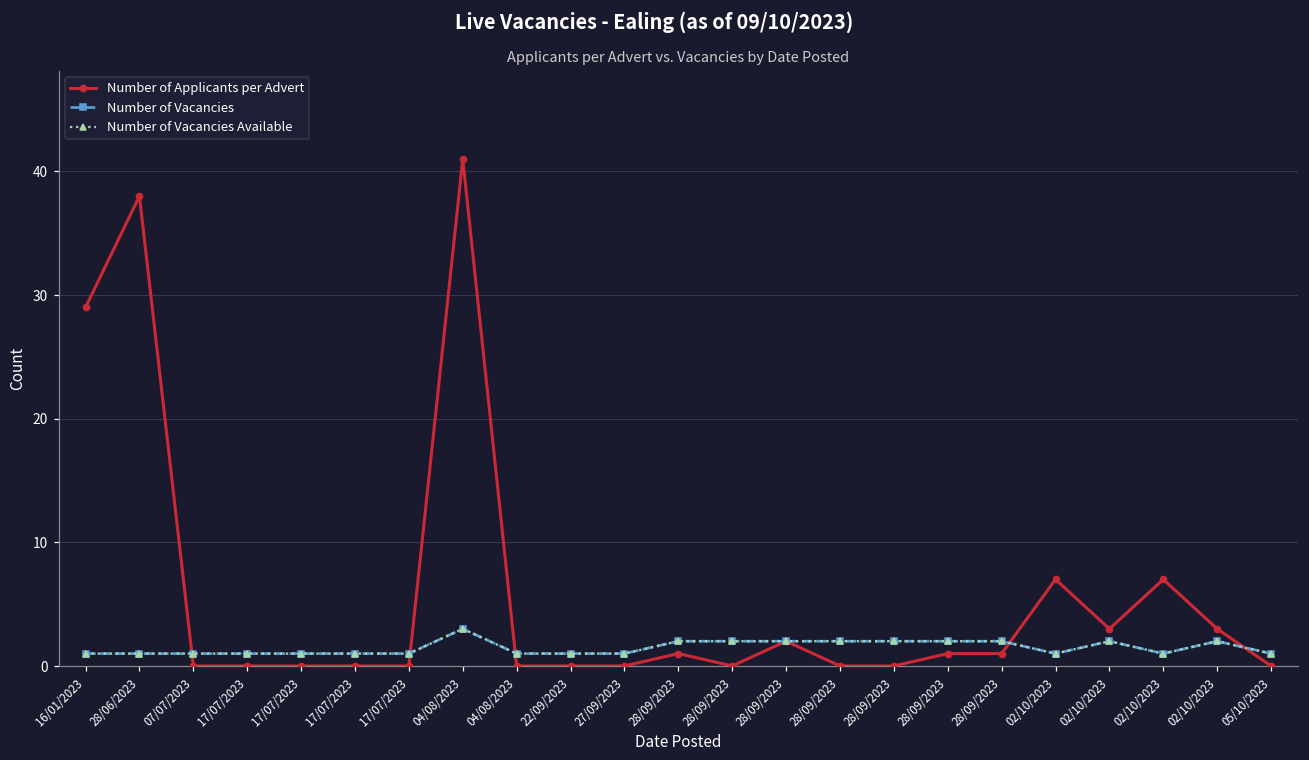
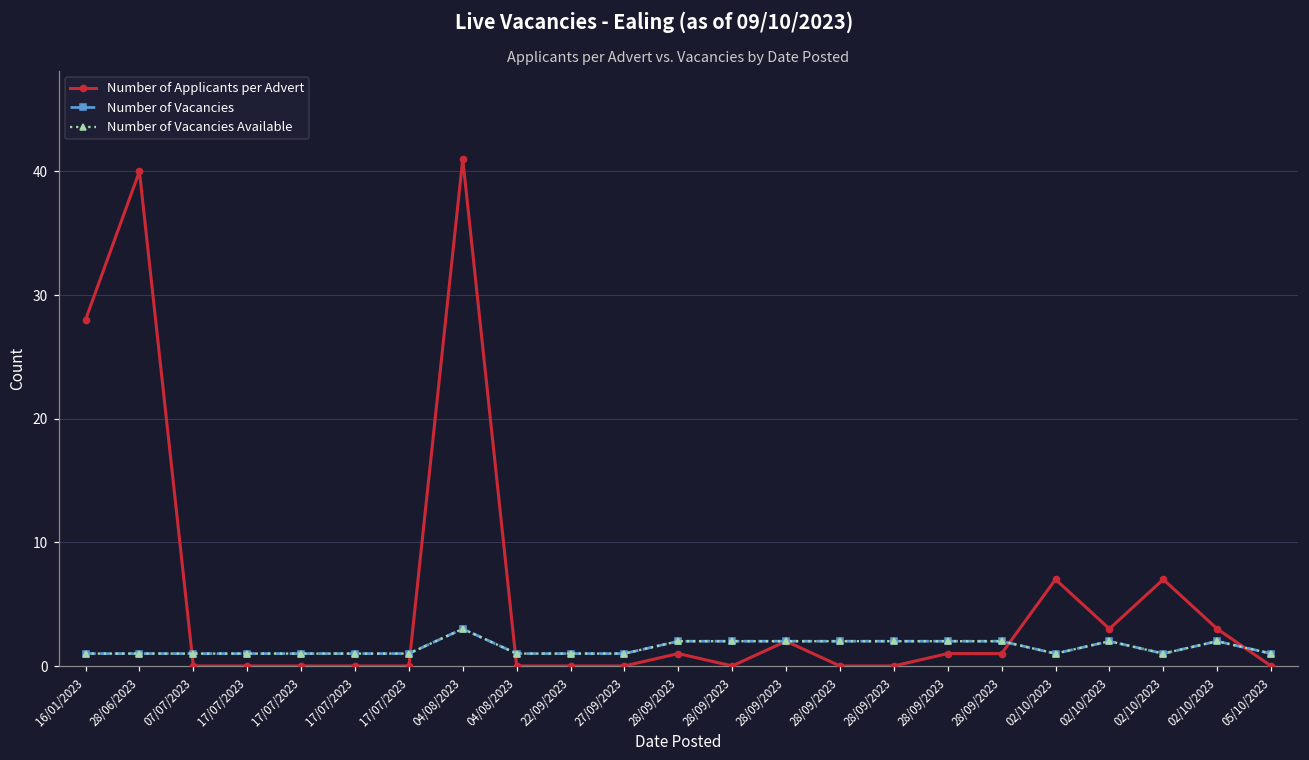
Number of Applicants per Advert, 16/01/2023: 29 -> 28
Number of Applicants per Advert, 28/06/2023: 38 -> 40
